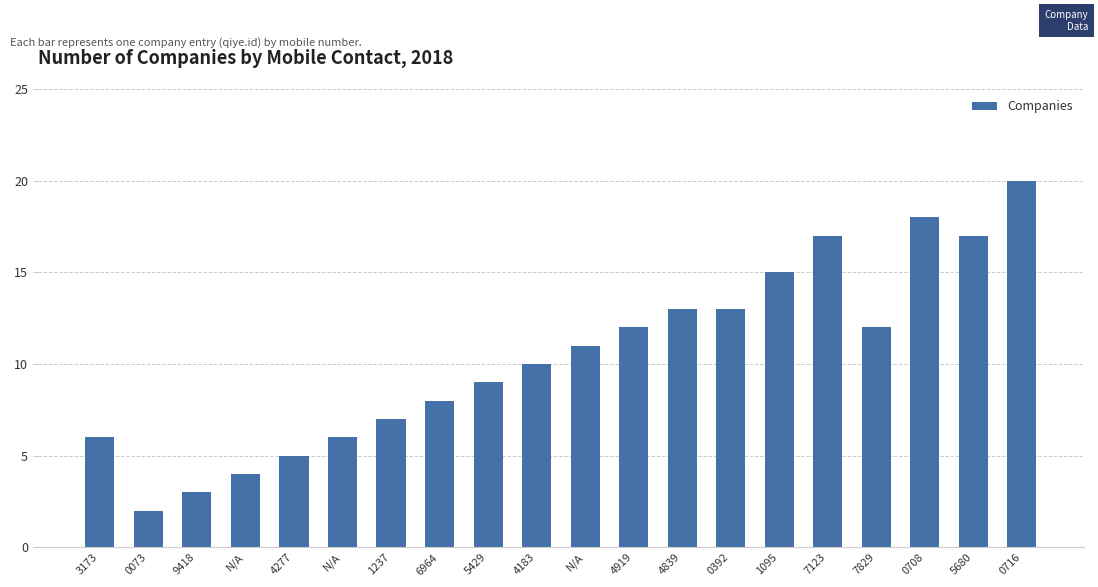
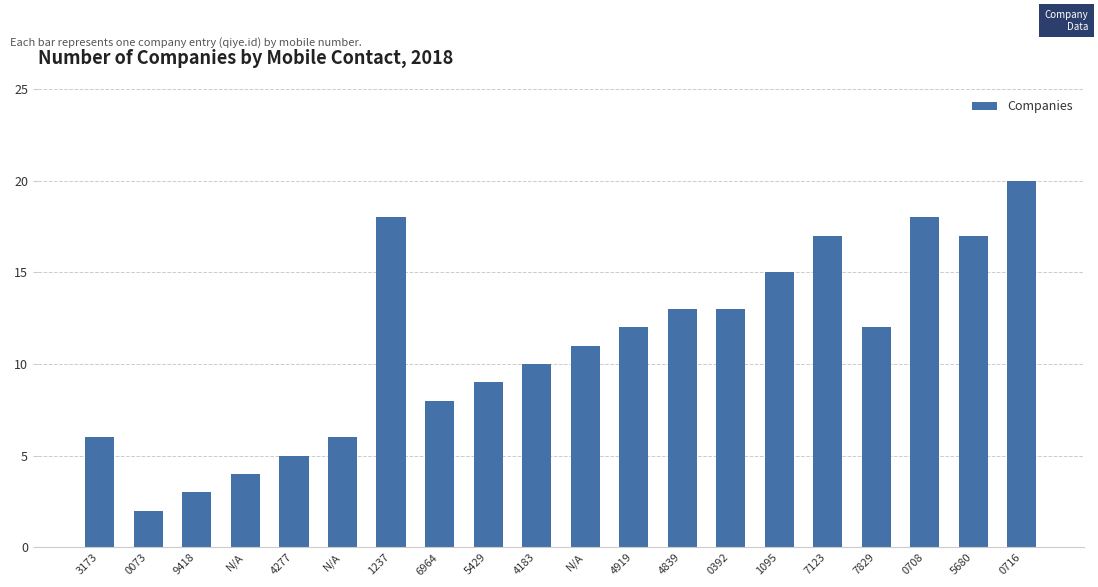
1237: 7 -> 18
